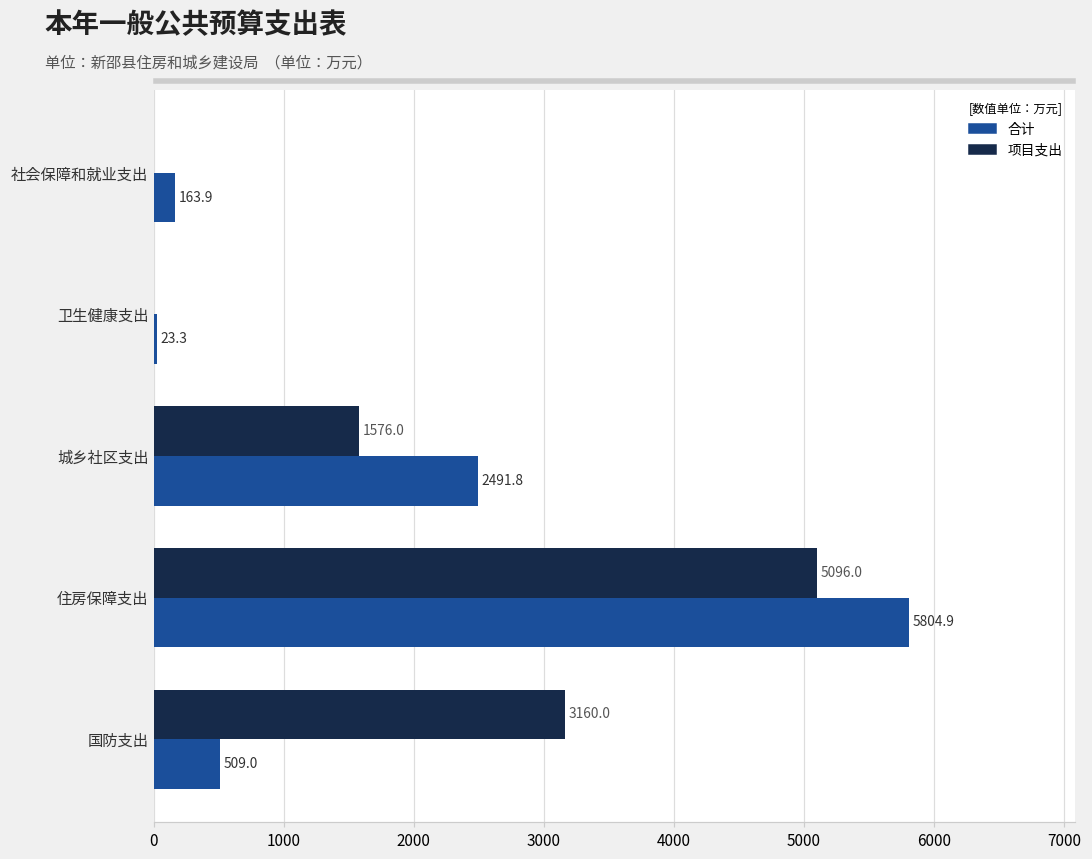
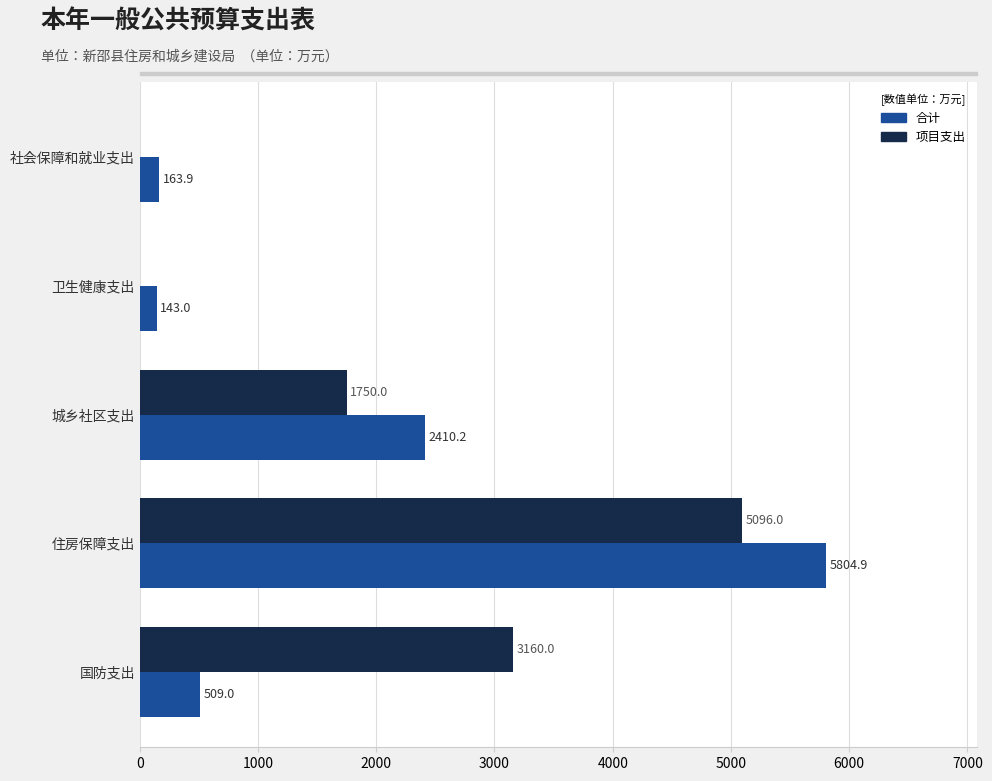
合计, 卫生健康支出: 23.3 -> 143.0
项目支出, 城乡社区支出: 1576.0 -> 1750.0
合计, 城乡社区支出: 2491.8 -> 2410.2
